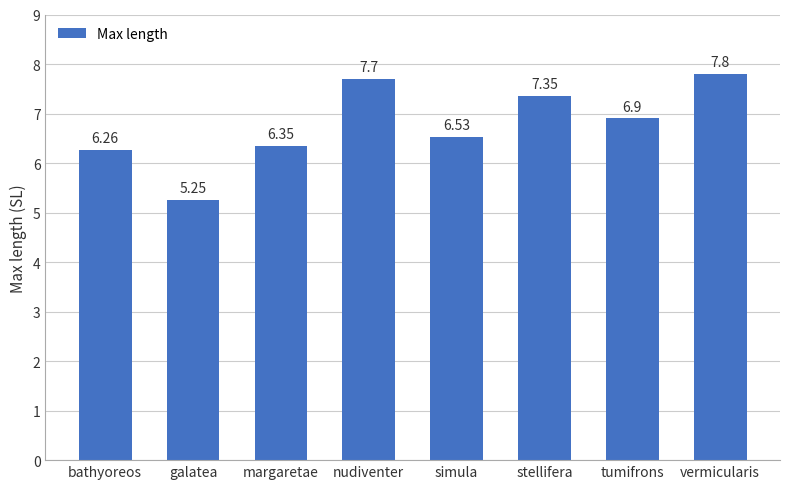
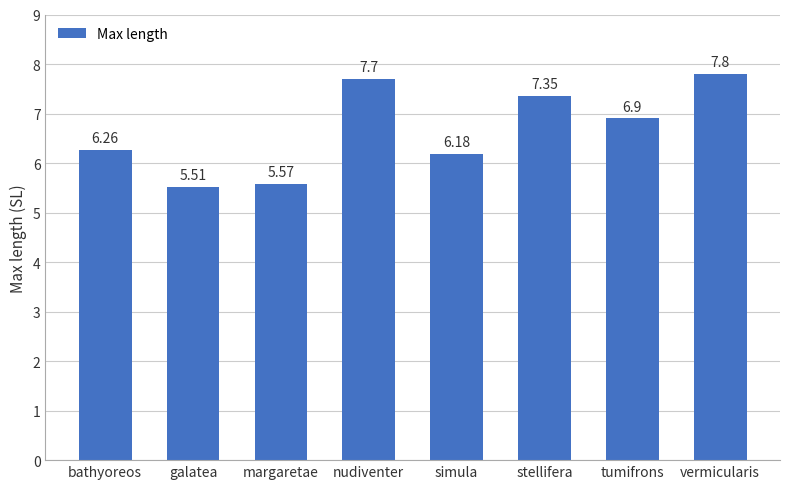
galatea: 5.25 -> 5.51
margaretae: 6.35 -> 5.57
simula: 6.53 -> 6.18
